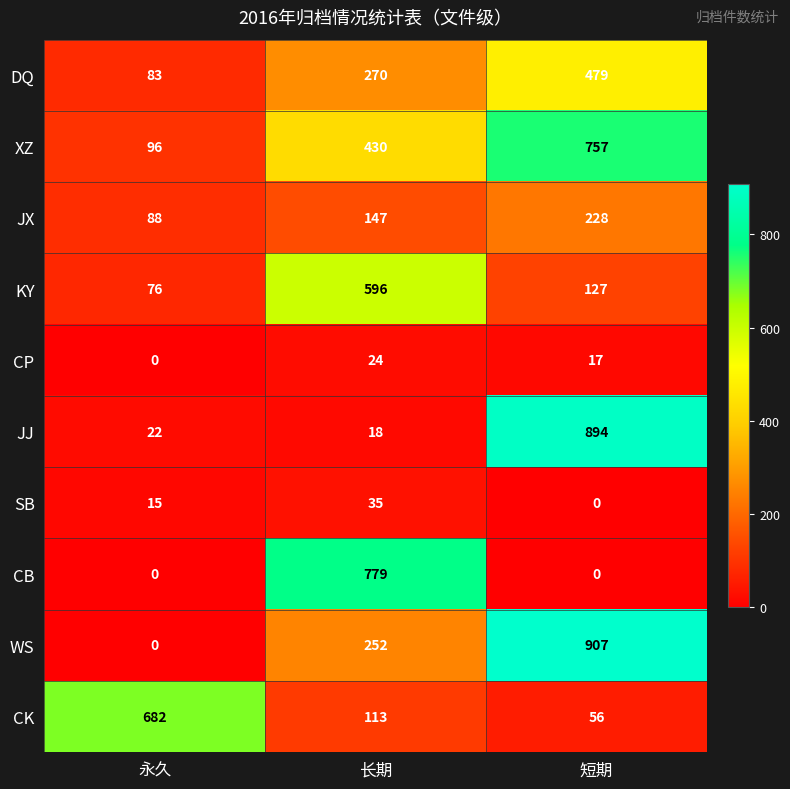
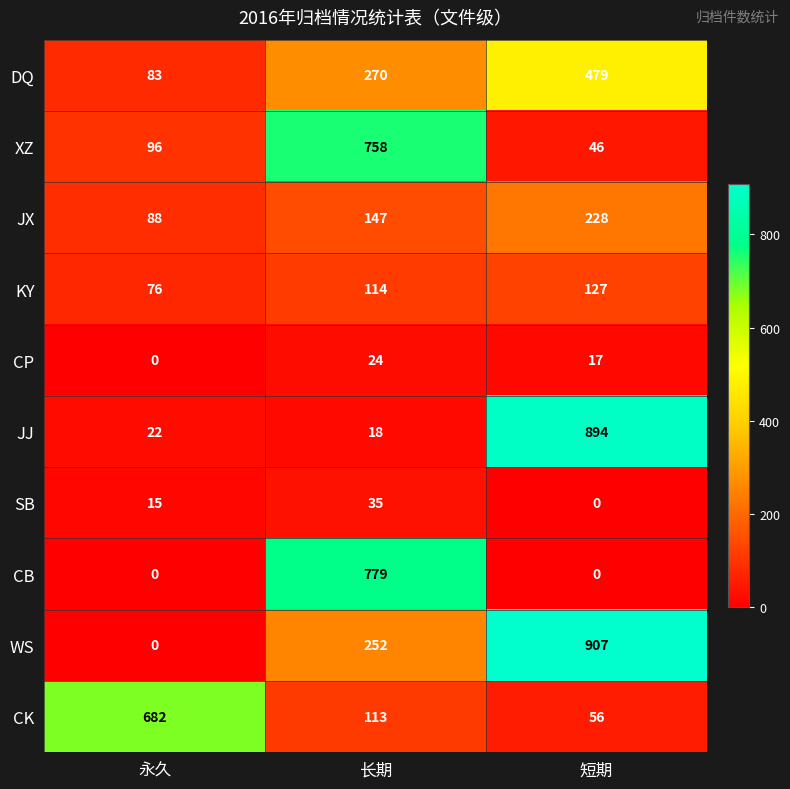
XZ, 长期: 430 -> 758
XZ, 短期: 757 -> 46
KY, 长期: 596 -> 114
